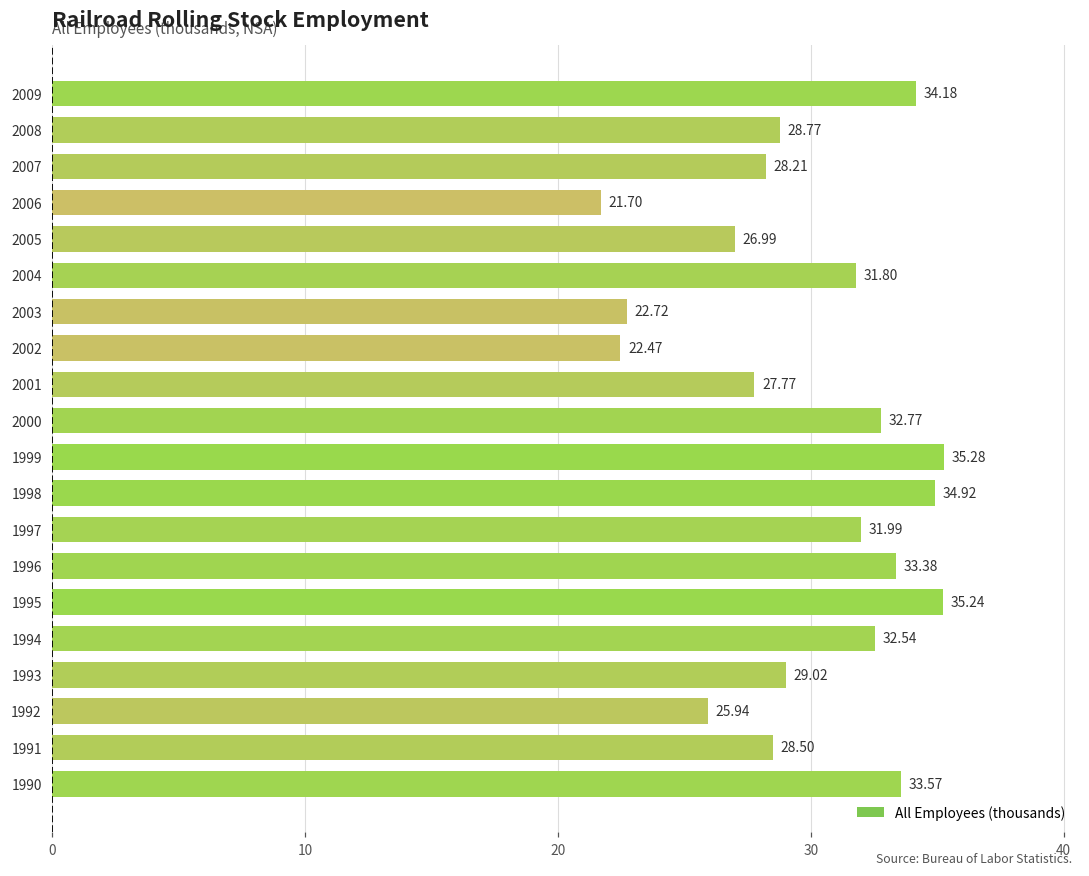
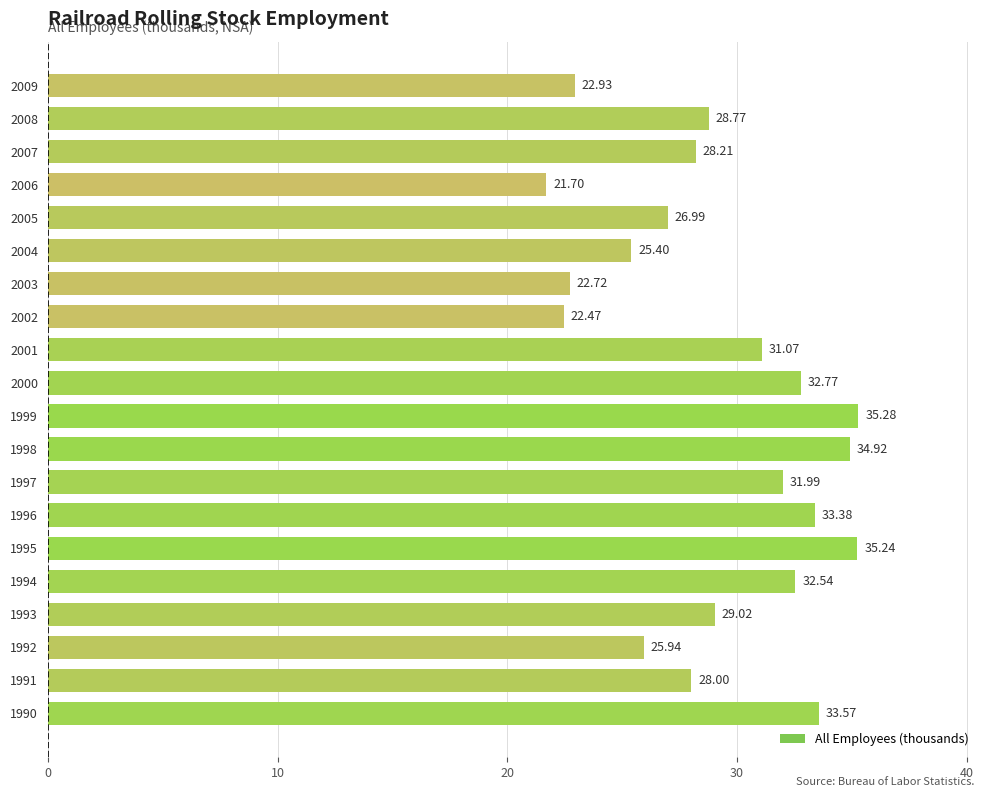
2009: 34.18 -> 22.93
2004: 31.80 -> 25.40
2001: 27.77 -> 31.07
1991: 28.50 -> 28.00
